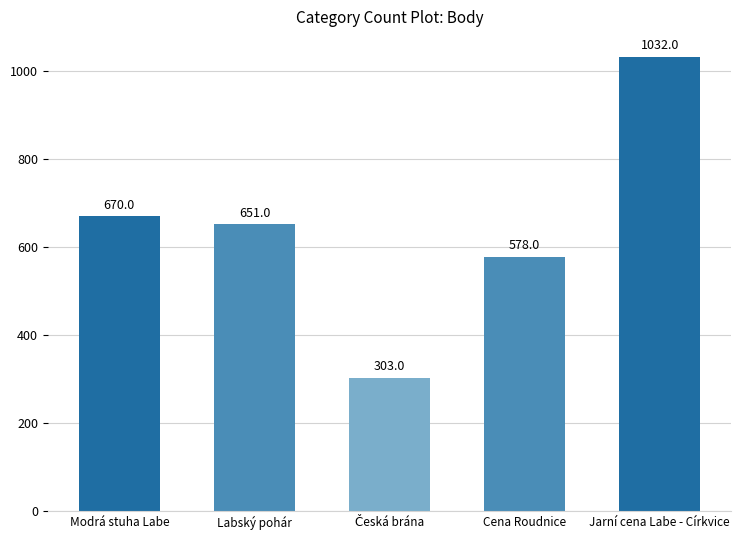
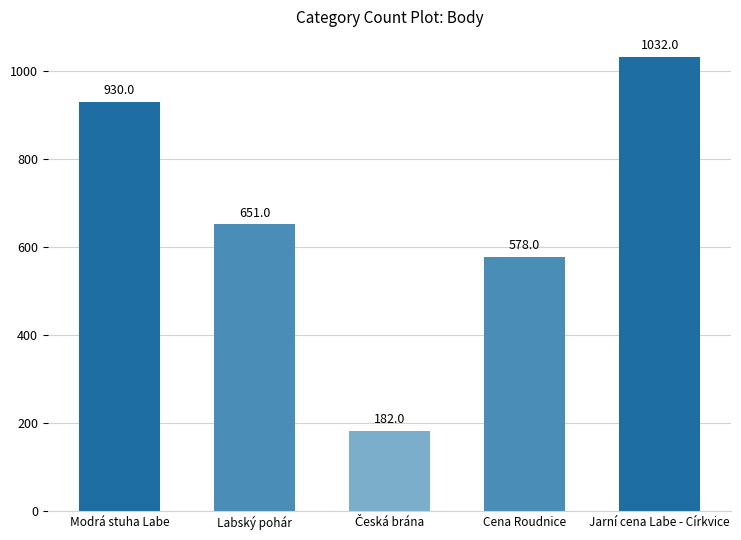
Modrá stuha Labe: 670.0 -> 930.0
Česká brána: 303.0 -> 182.0
